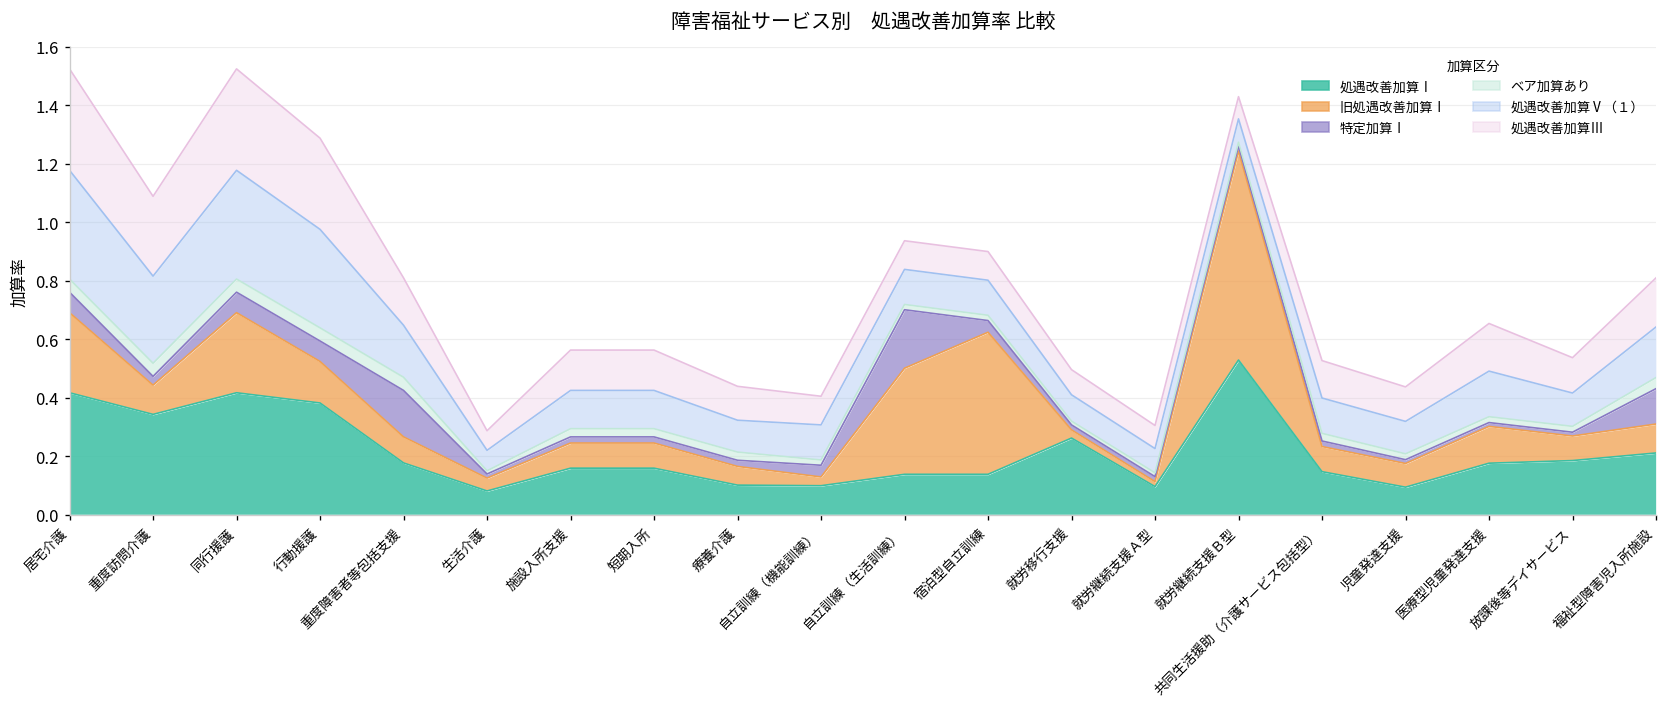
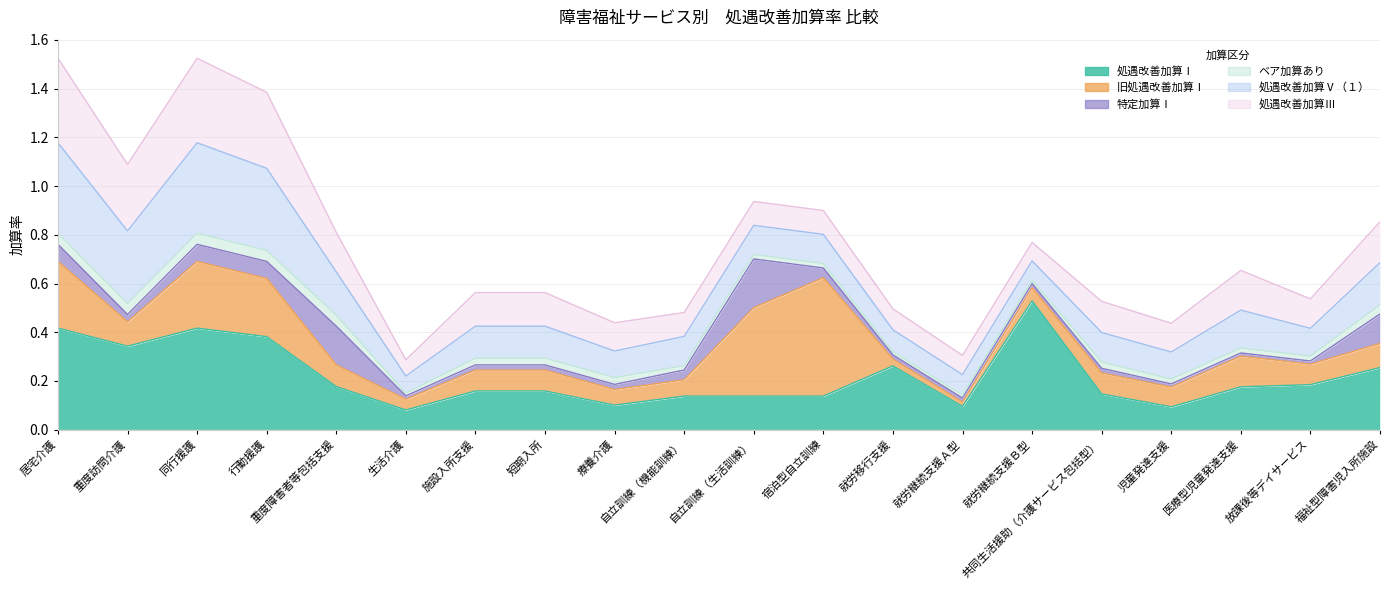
旧処遇改善加算Ⅰ, 行動援護: 0.14 -> 0.24
処遇改善加算Ⅰ, 自立訓練（機能訓練）: 0.10 -> 0.14
旧処遇改善加算Ⅰ, 自立訓練（機能訓練）: 0.03 -> 0.07
旧処遇改善加算Ⅰ, 就労継続支援Ｂ型: 0.72 -> 0.05
処遇改善加算Ⅰ, 福祉型障害児入所施設: 0.21 -> 0.26
